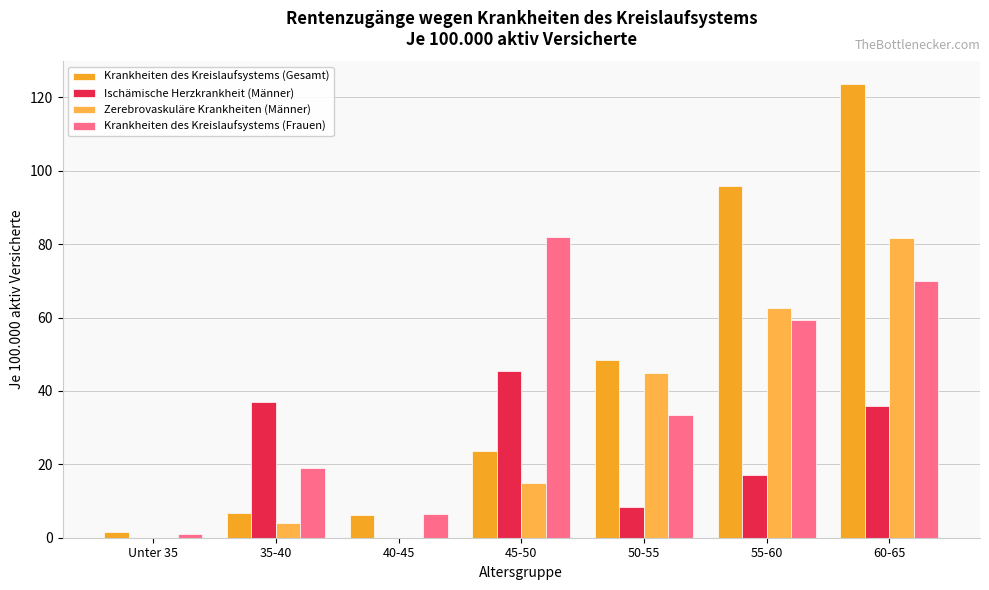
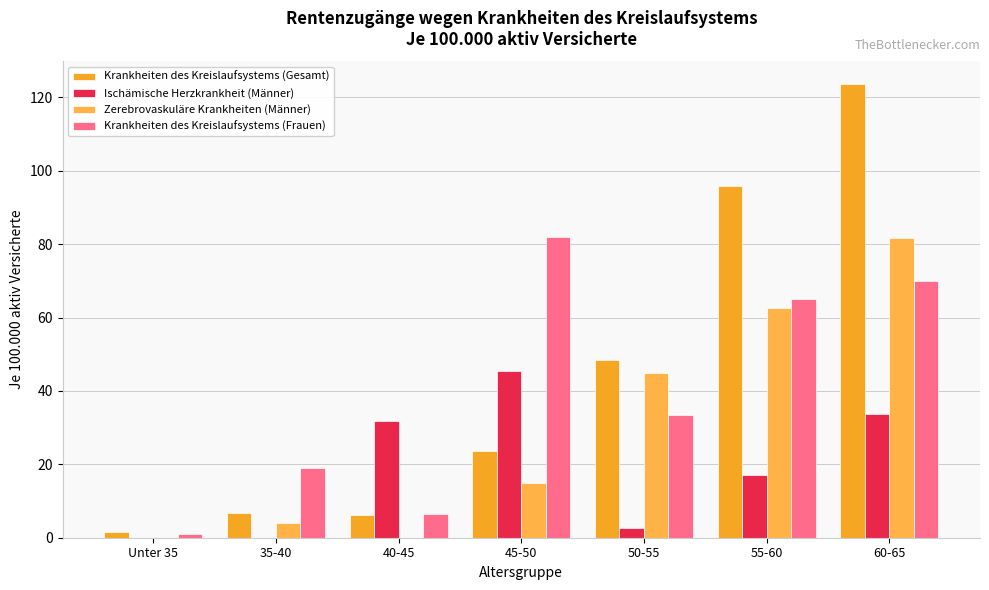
Ischämische Herzkrankheit (Männer), 35-40: 37 -> 0
Ischämische Herzkrankheit (Männer), 40-45: 0 -> 32
Ischämische Herzkrankheit (Männer), 50-55: 9 -> 3
Krankheiten des Kreislaufsystems (Frauen), 55-60: 59 -> 65
Ischämische Herzkrankheit (Männer), 60-65: 36 -> 34
